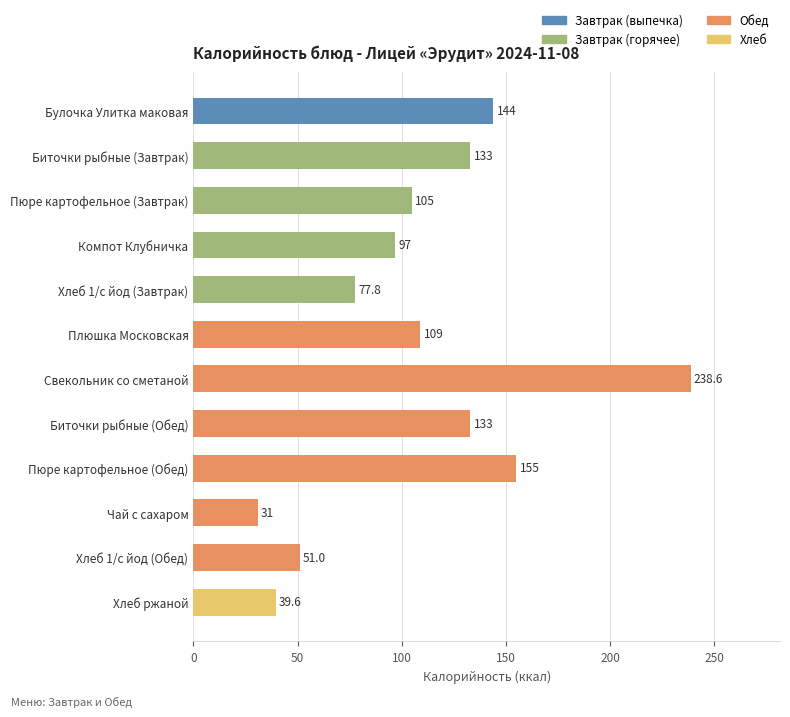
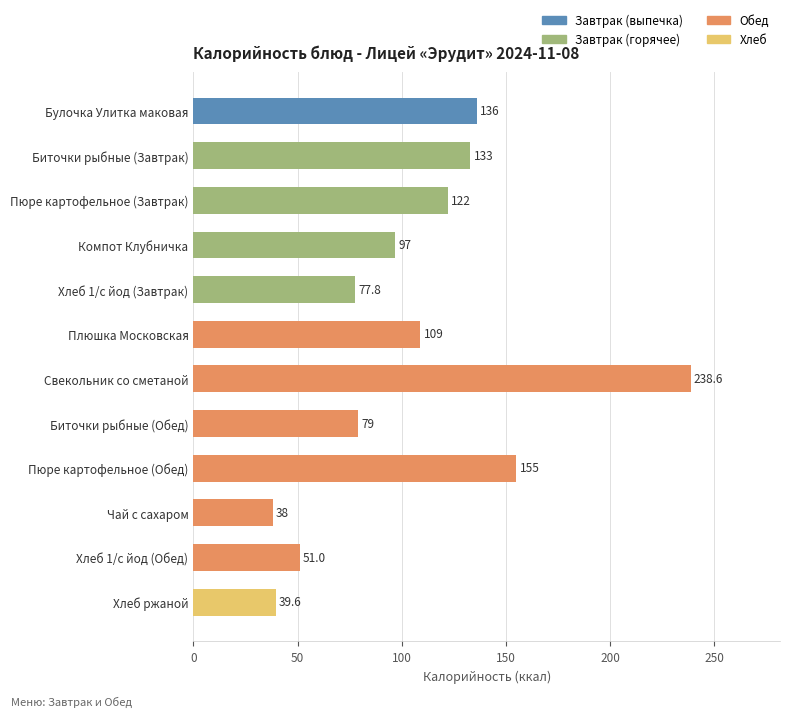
Булочка Улитка маковая: 144 -> 136
Пюре картофельное (Завтрак): 105 -> 122
Биточки рыбные (Обед): 133 -> 79
Чай с сахаром: 31 -> 38
